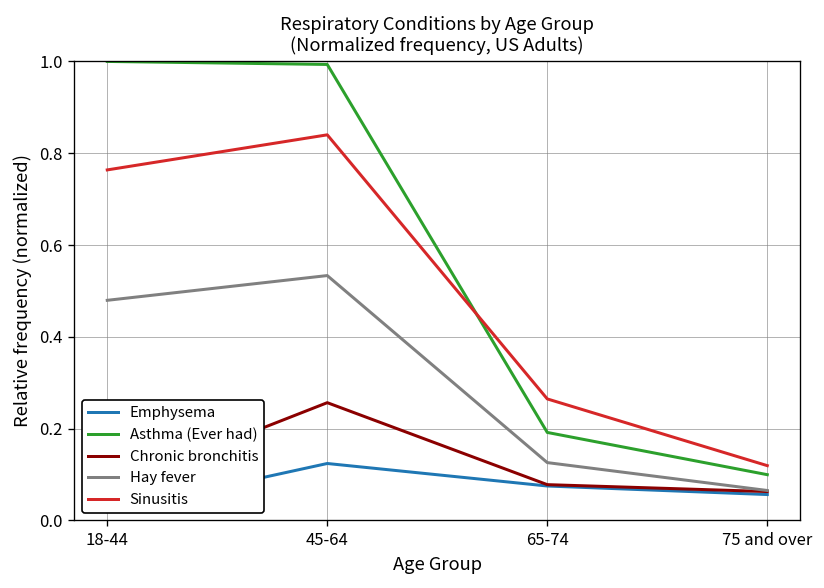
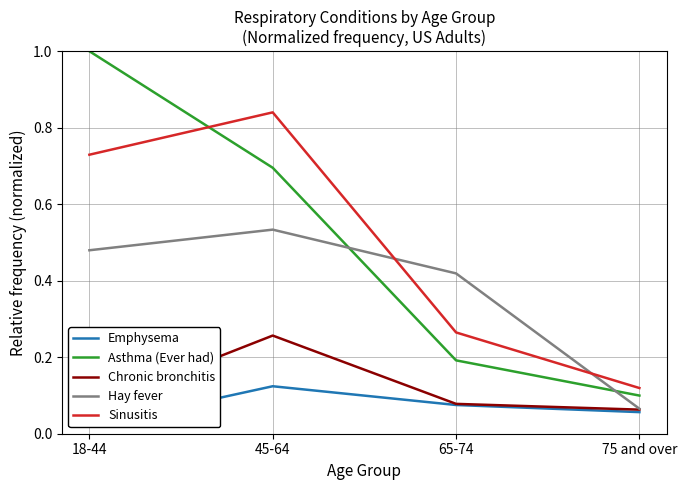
Sinusitis, 18-44: 0.76 -> 0.73
Asthma (Ever had), 45-64: 0.99 -> 0.70
Hay fever, 65-74: 0.13 -> 0.42
